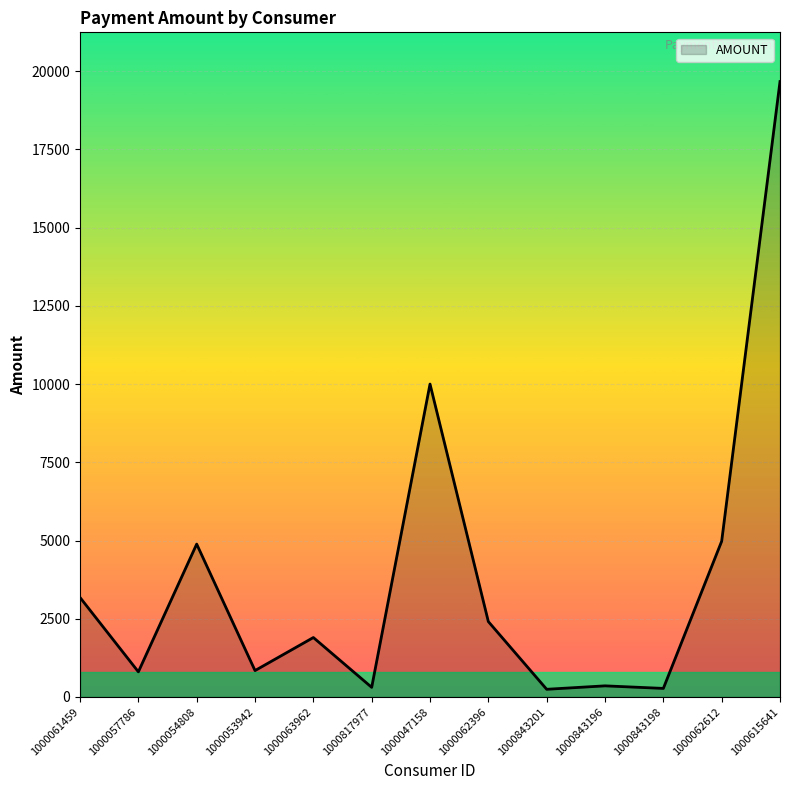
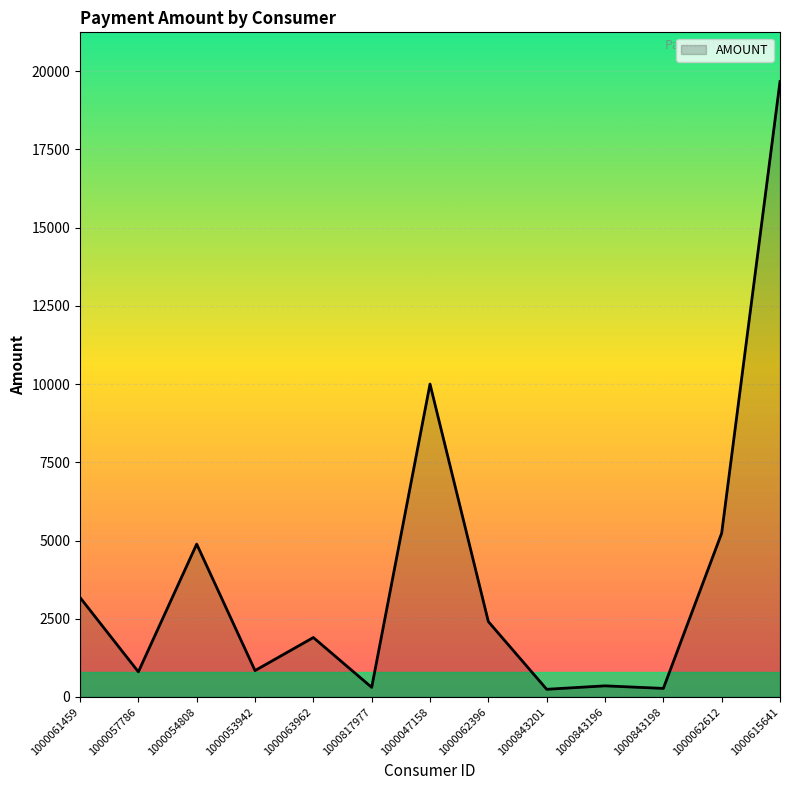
1000062612: 5000 -> 5200
